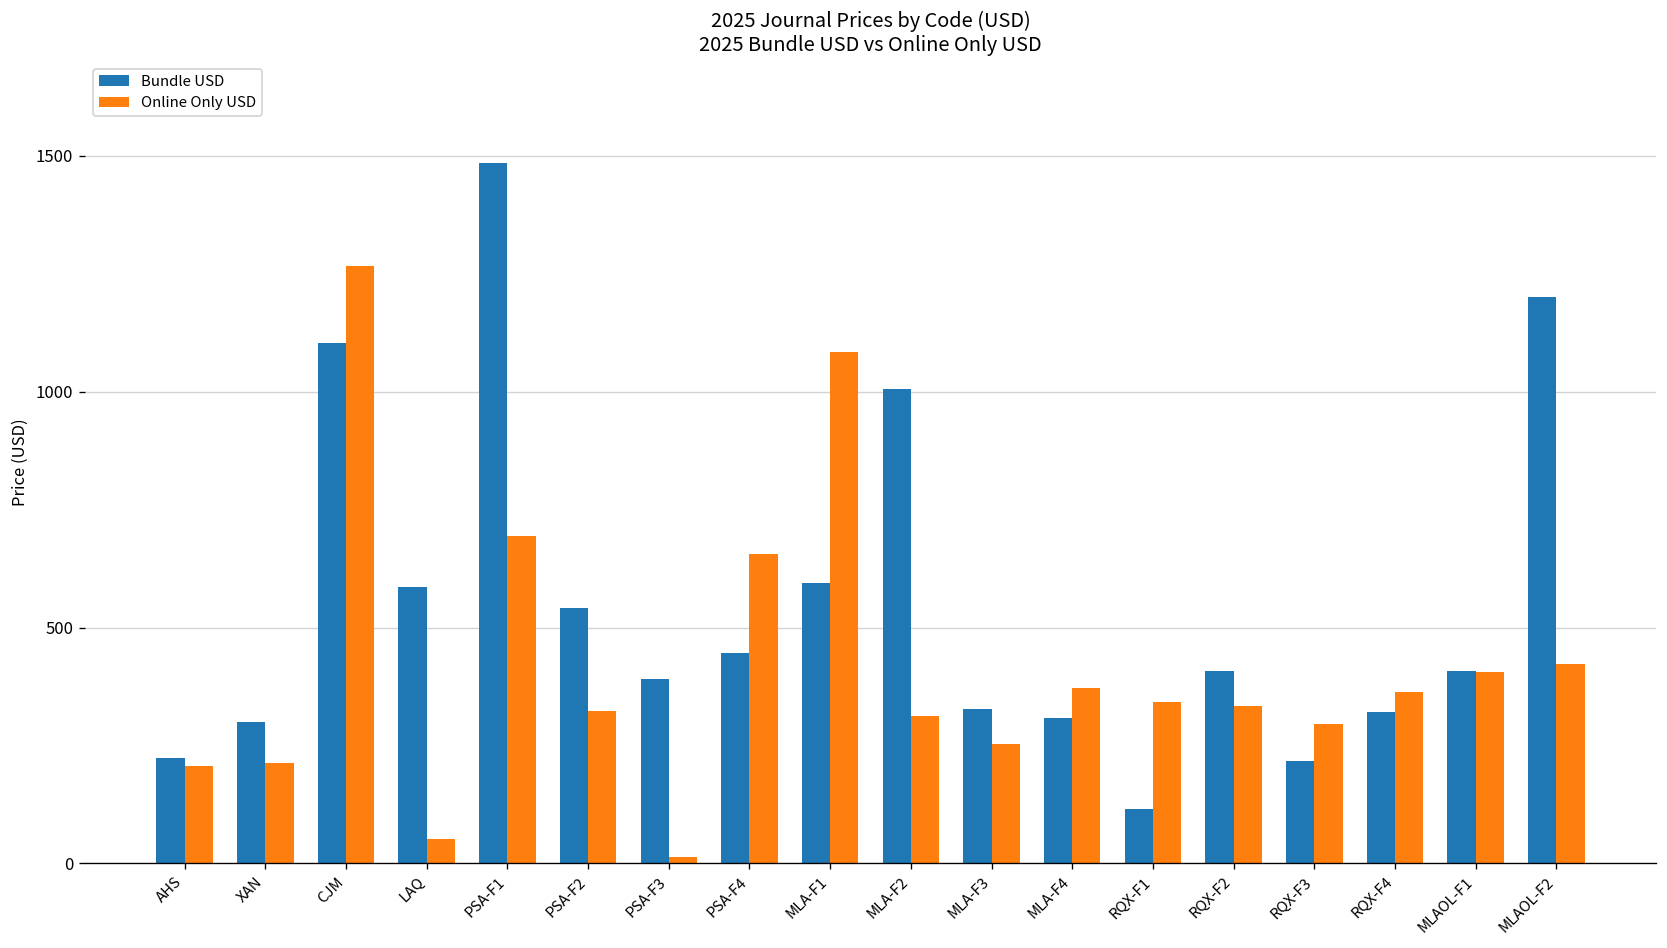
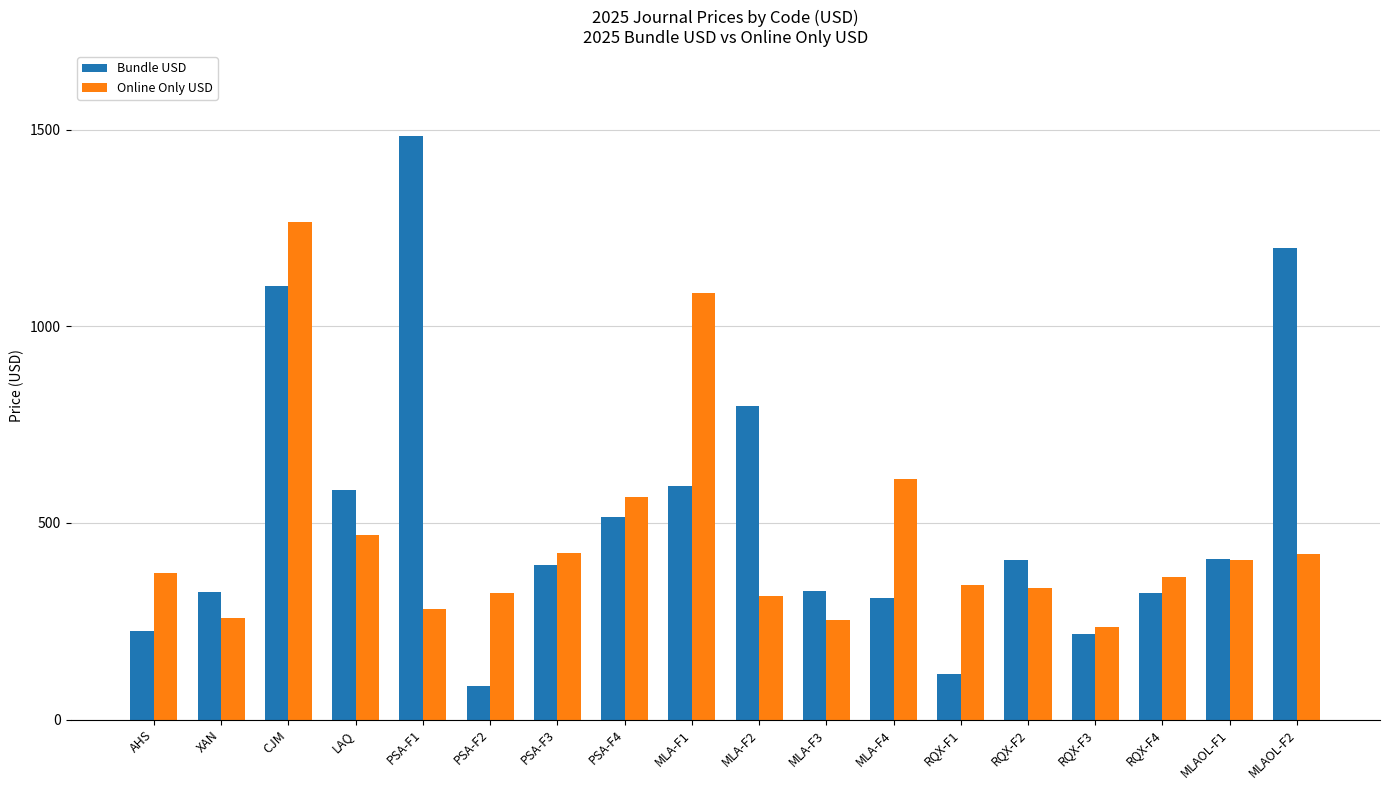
Online Only USD, AHS: 210 -> 370
Bundle USD, XAN: 300 -> 320
Online Only USD, XAN: 210 -> 260
Online Only USD, LAQ: 50 -> 470
Online Only USD, PSA-F1: 690 -> 280
Bundle USD, PSA-F2: 540 -> 90
Online Only USD, PSA-F3: 10 -> 420
Bundle USD, PSA-F4: 450 -> 520
Online Only USD, PSA-F4: 660 -> 570
Bundle USD, MLA-F2: 1010 -> 800
Online Only USD, MLA-F4: 370 -> 610
Online Only USD, RQX-F3: 300 -> 240
